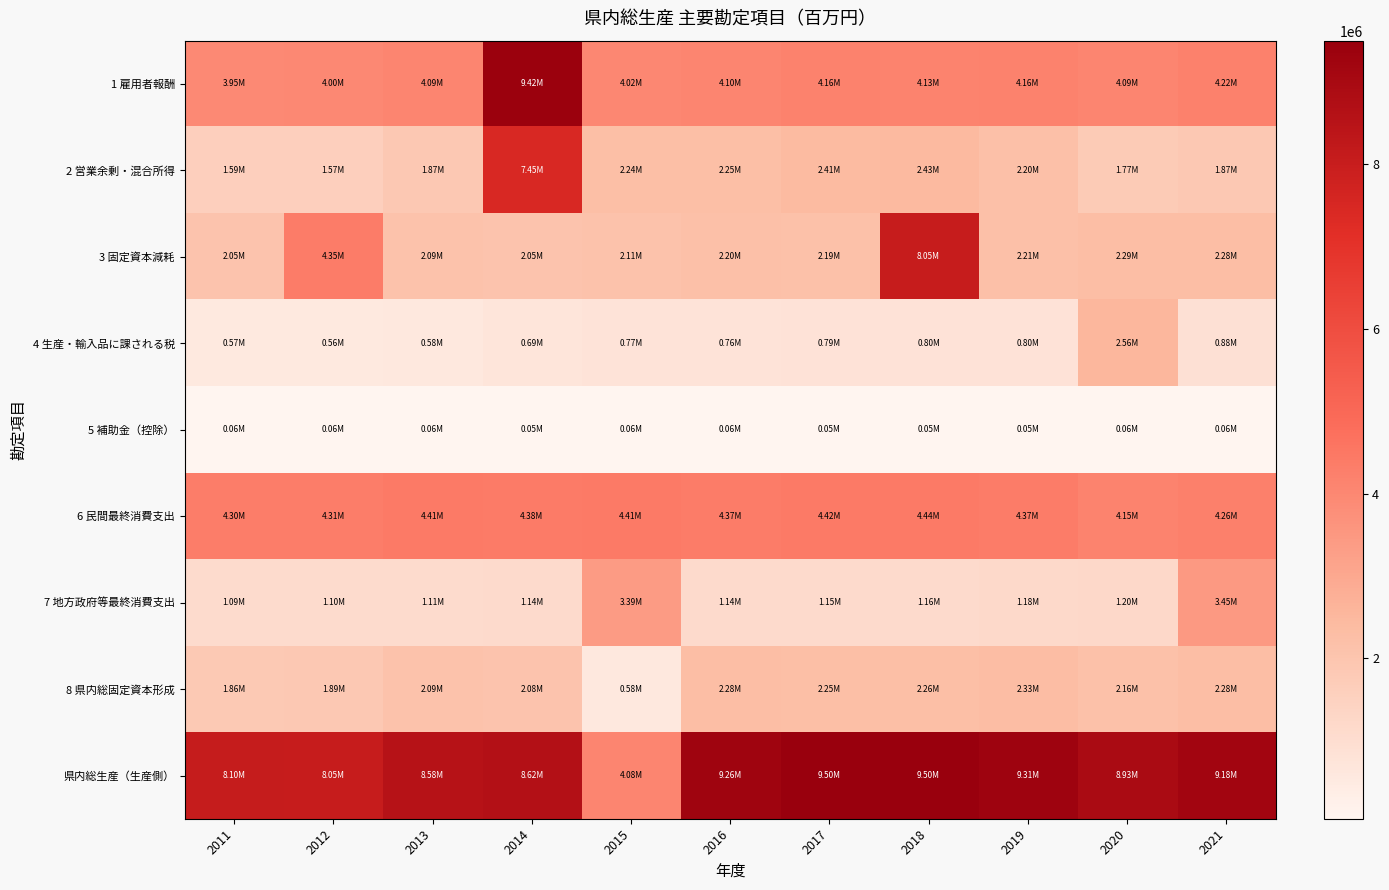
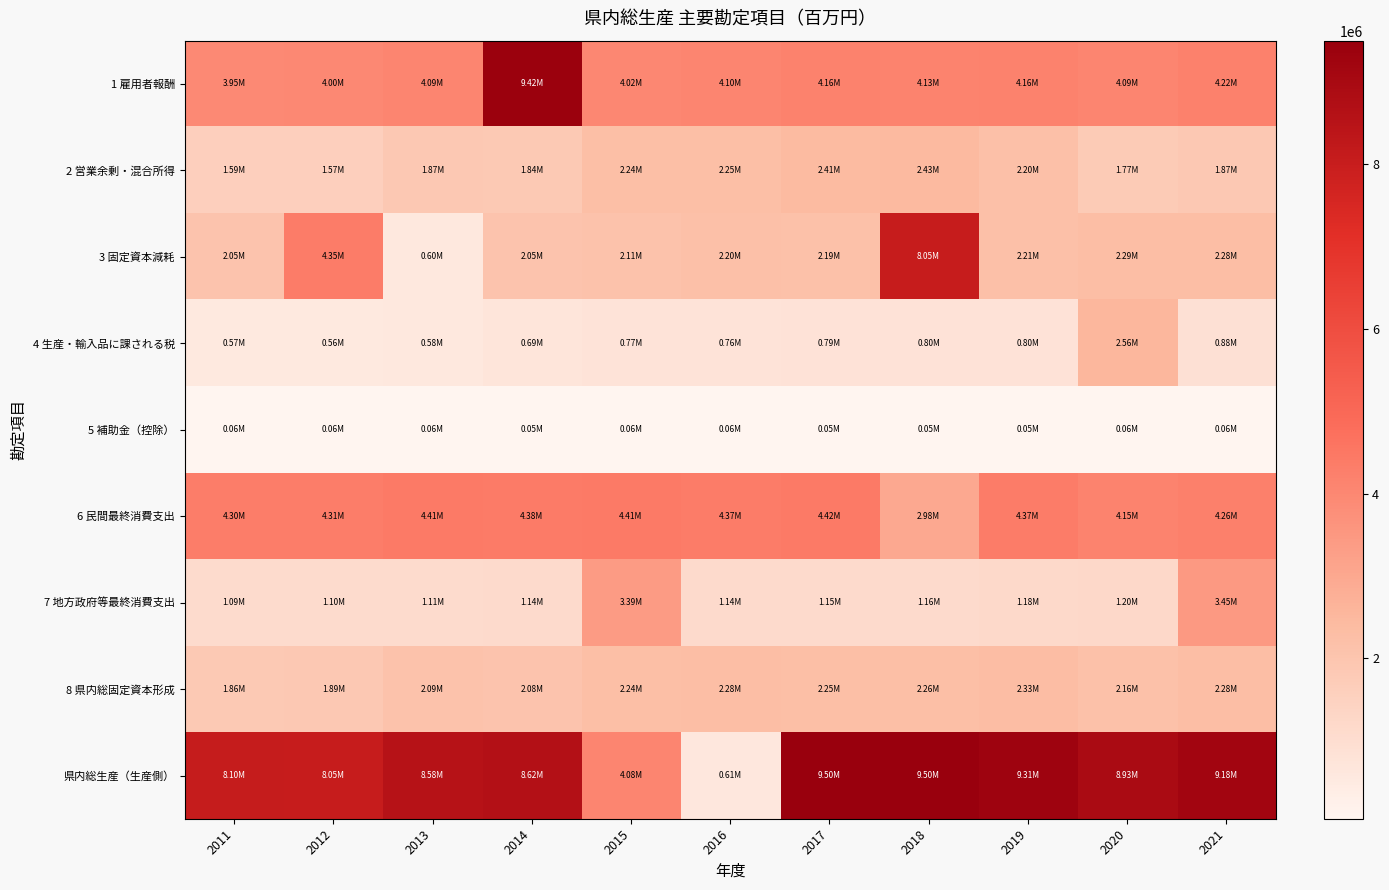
2 営業余剰・混合所得, 2014: 7.45M -> 1.84M
3 固定資本減耗, 2013: 2.09M -> 0.60M
6 民間最終消費支出, 2018: 4.44M -> 2.98M
8 県内総固定資本形成, 2015: 0.58M -> 2.24M
県内総生産（生産側）, 2016: 9.26M -> 0.61M
